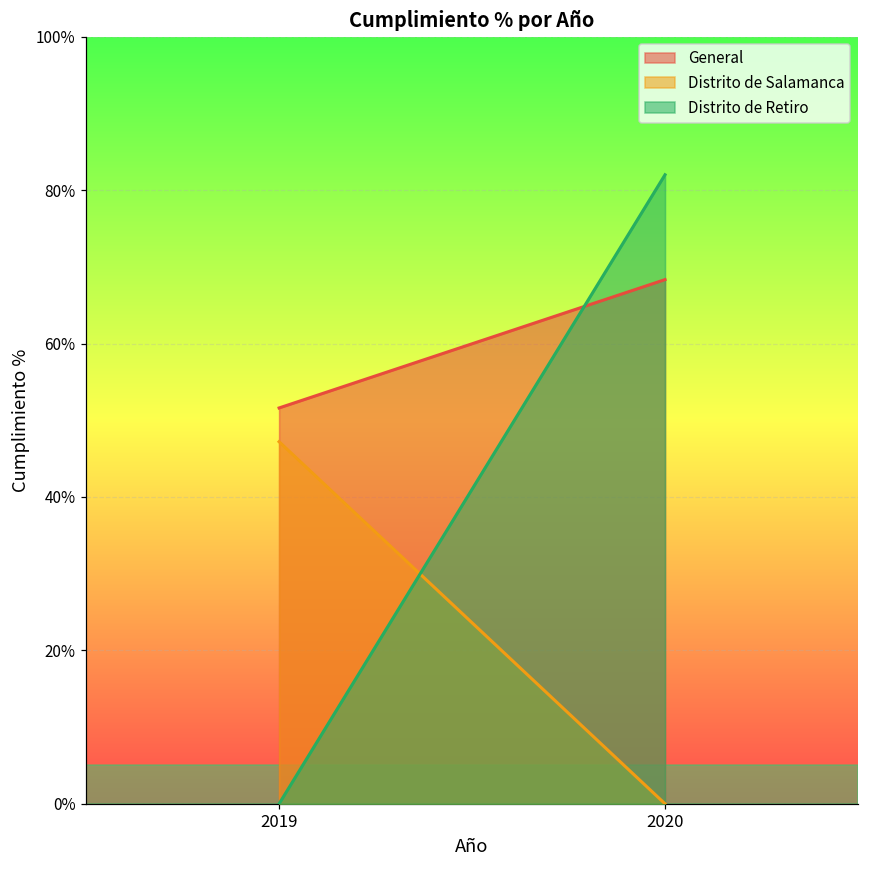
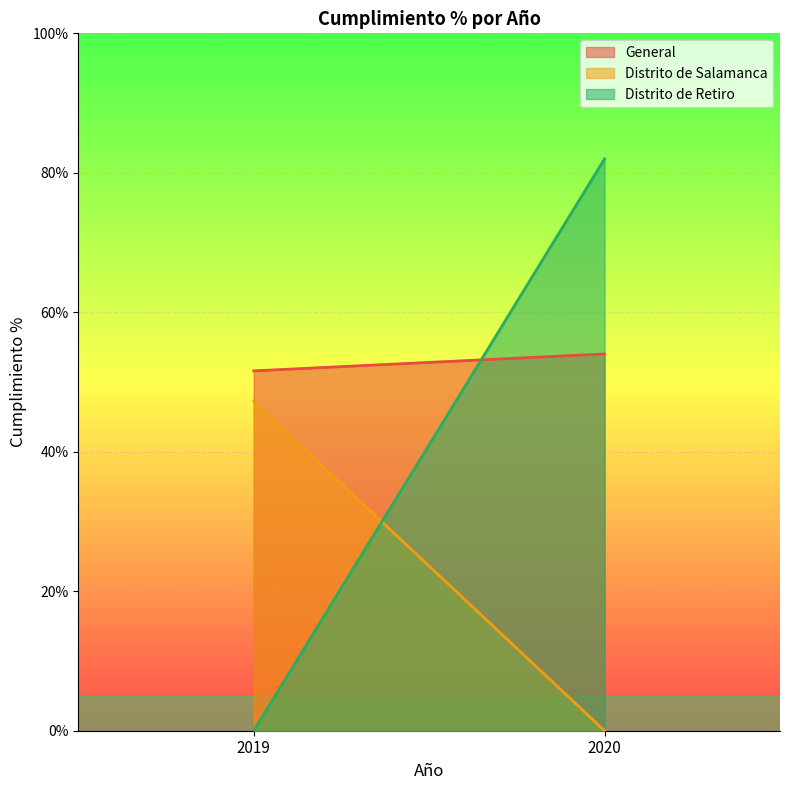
General, 2020: 68% -> 54%
